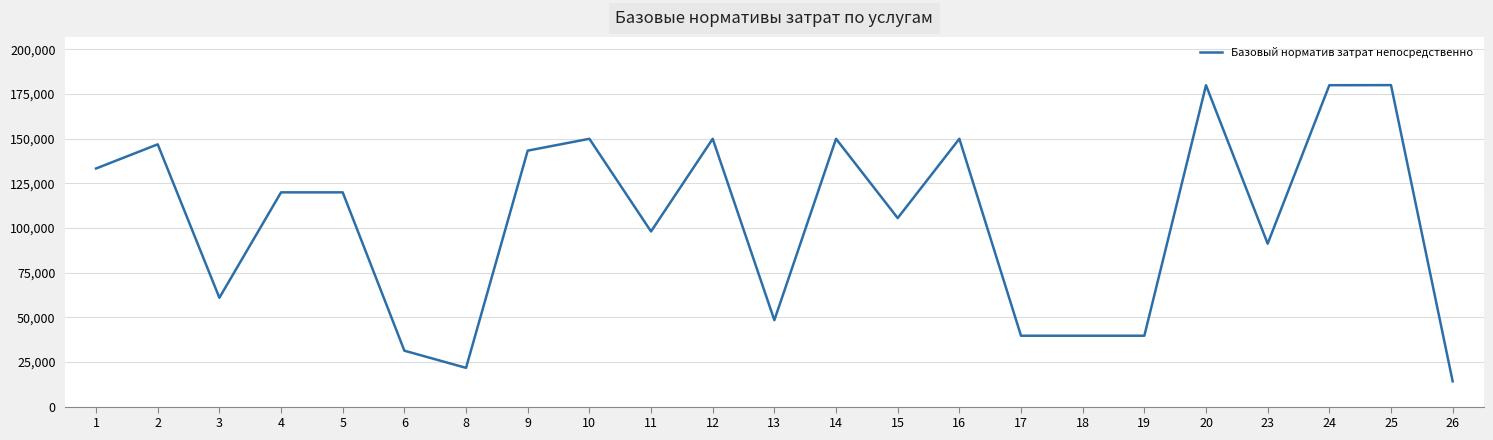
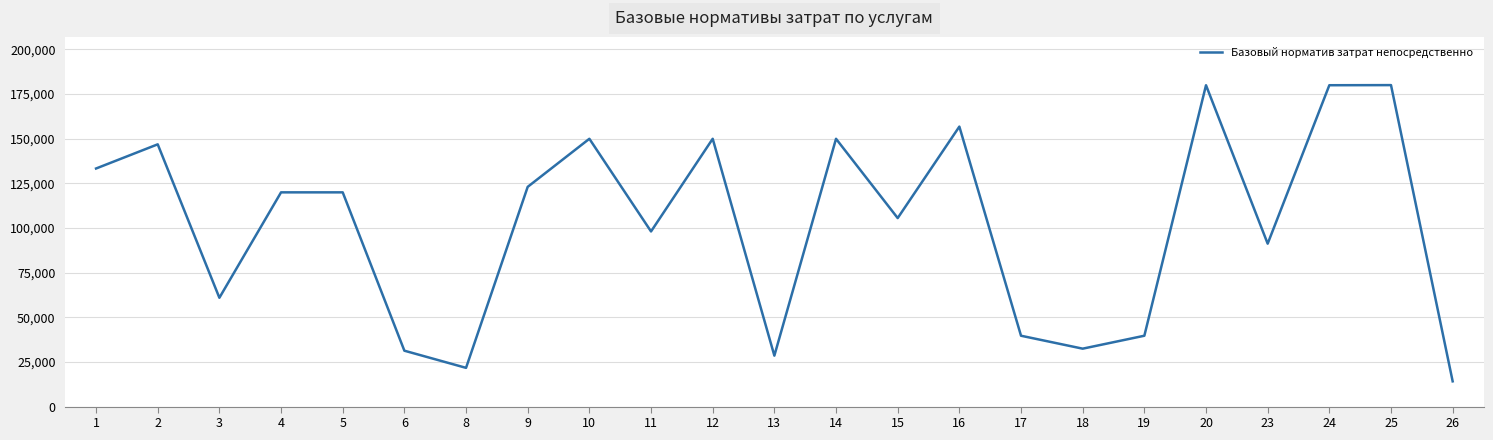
9: 143,000 -> 123,000
13: 48,000 -> 29,000
16: 150,000 -> 157,000
18: 40,000 -> 32,000
